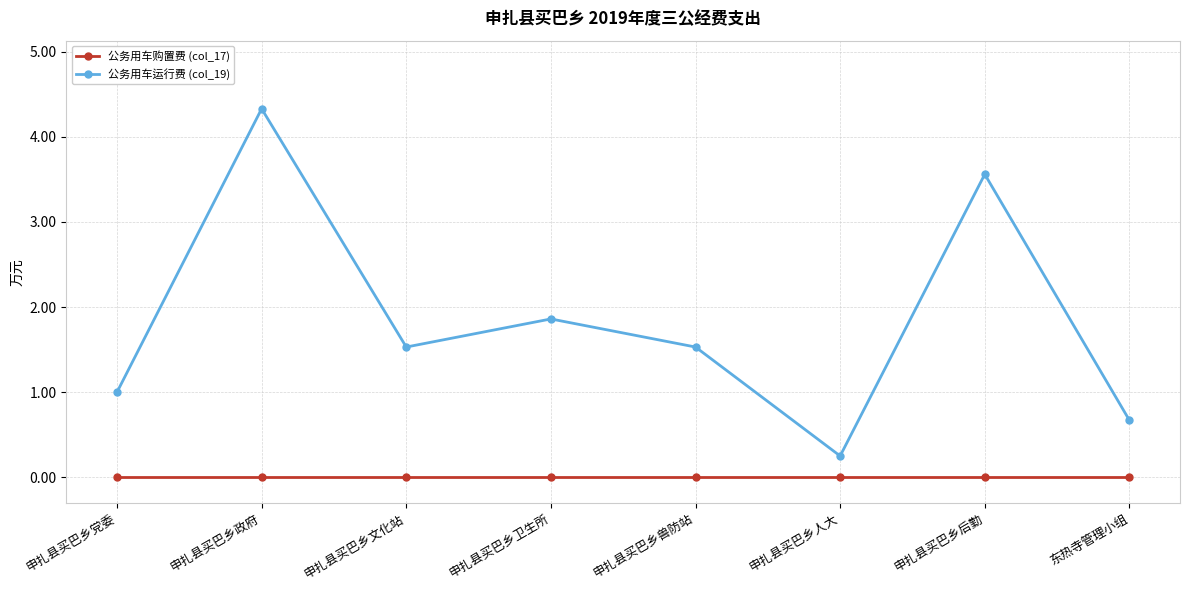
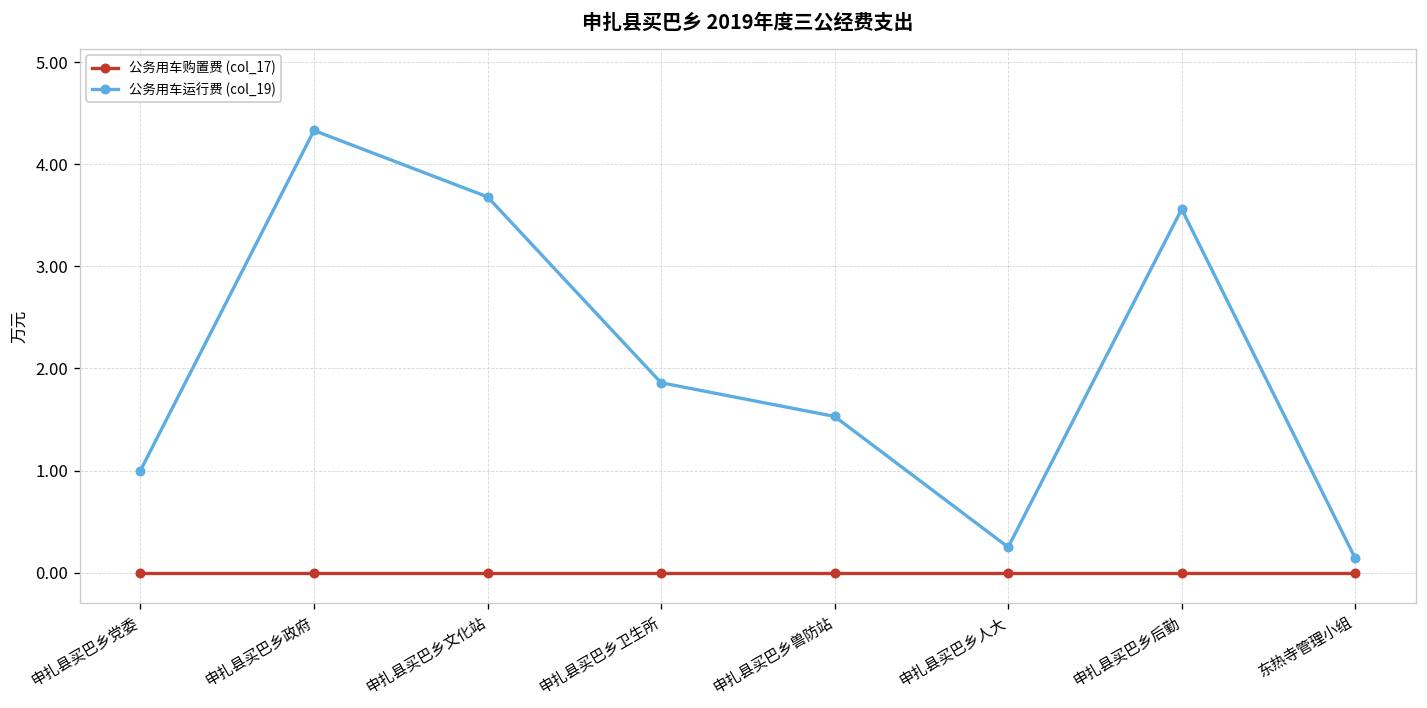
公务用车运行费 (col_19), 申扎县买巴乡文化站: 1.5 -> 3.7
公务用车运行费 (col_19), 东热寺管理小组: 0.7 -> 0.1
